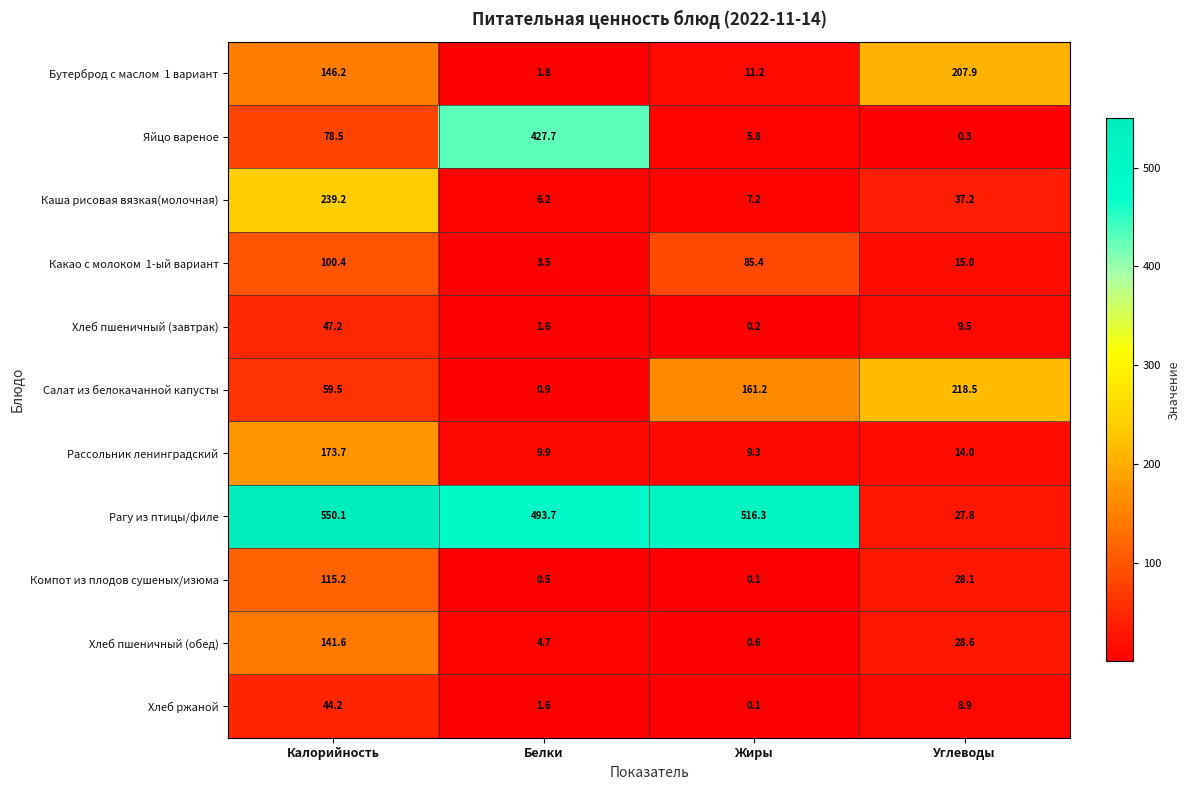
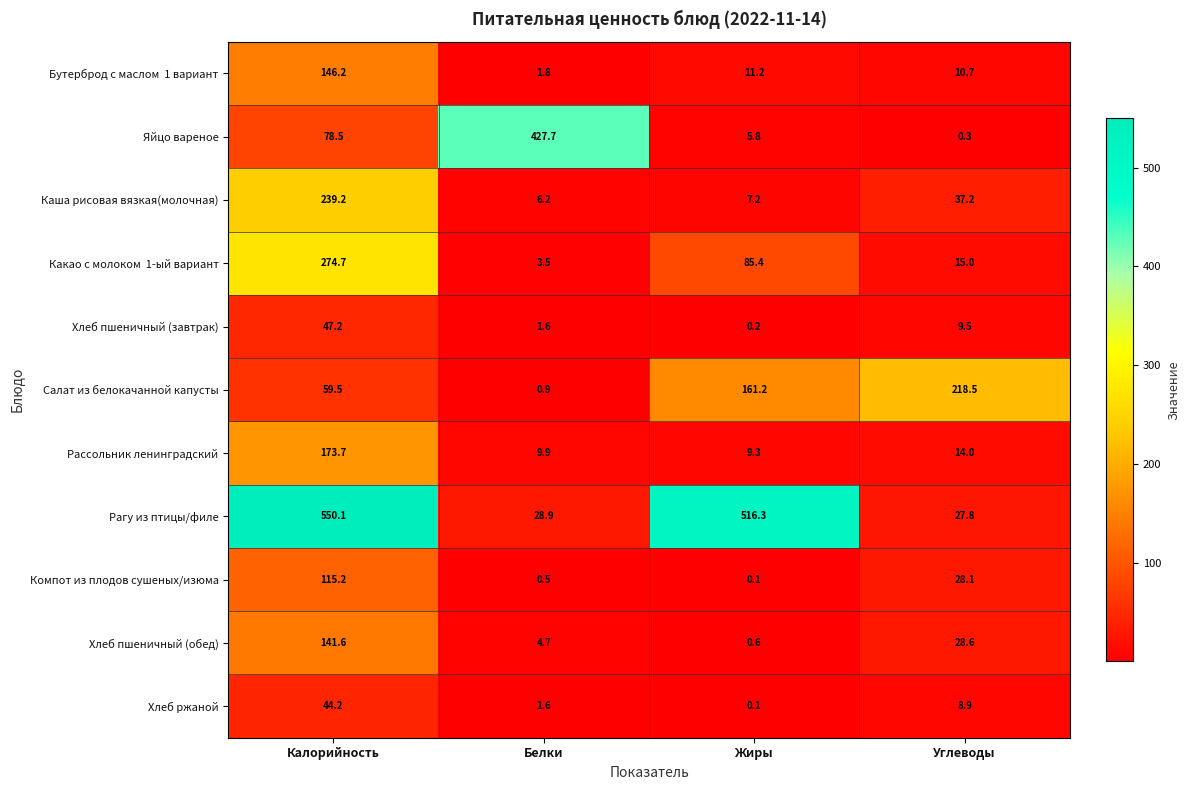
Бутерброд с маслом 1 вариант, Углеводы: 207.9 -> 10.7
Какао с молоком 1-ый вариант, Калорийность: 100.4 -> 274.7
Рагу из птицы/филе, Белки: 493.7 -> 28.9
